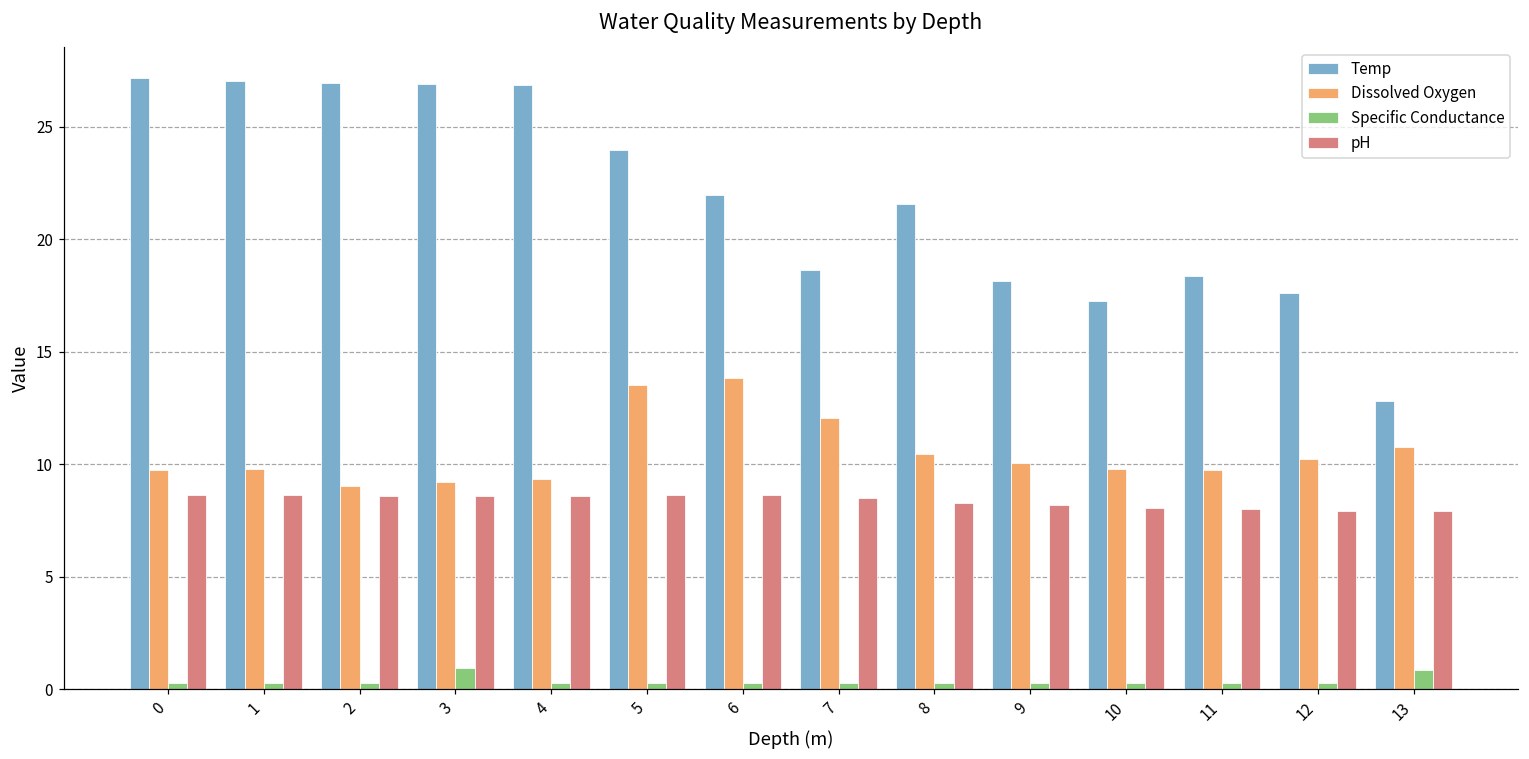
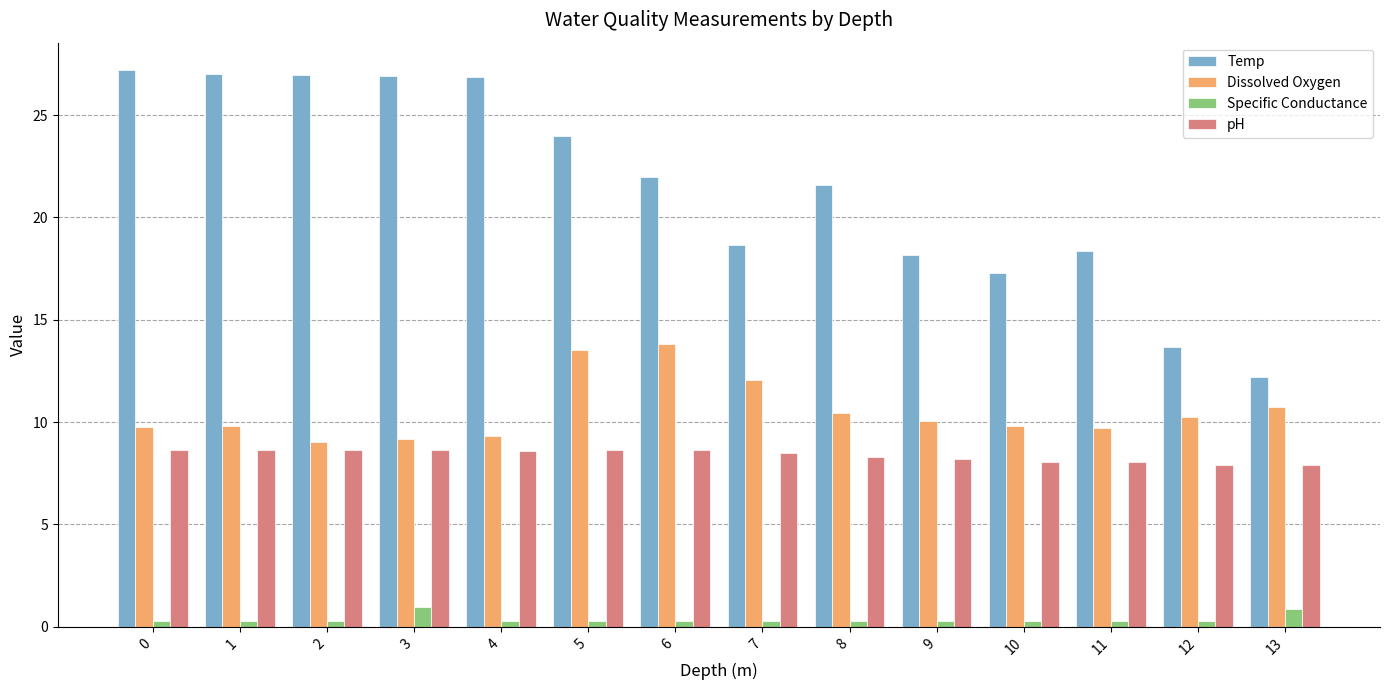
Temp, 12: 17.6 -> 13.7
Temp, 13: 12.8 -> 12.2
